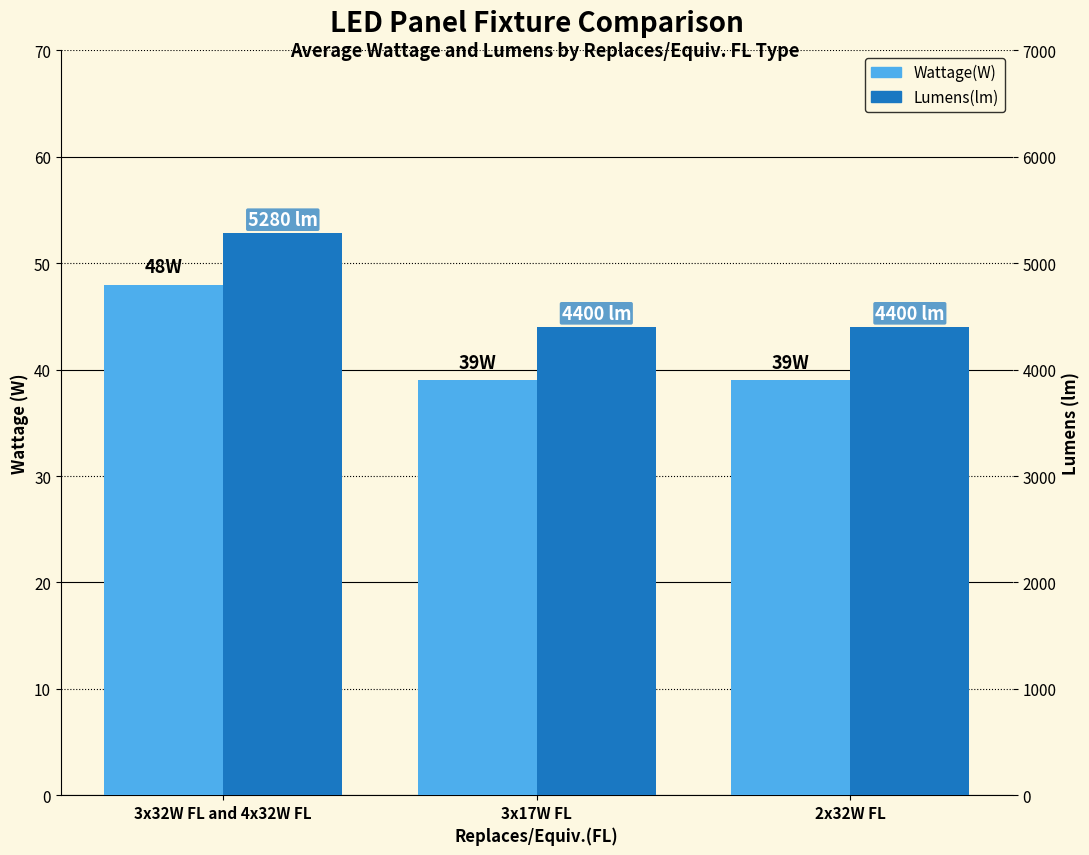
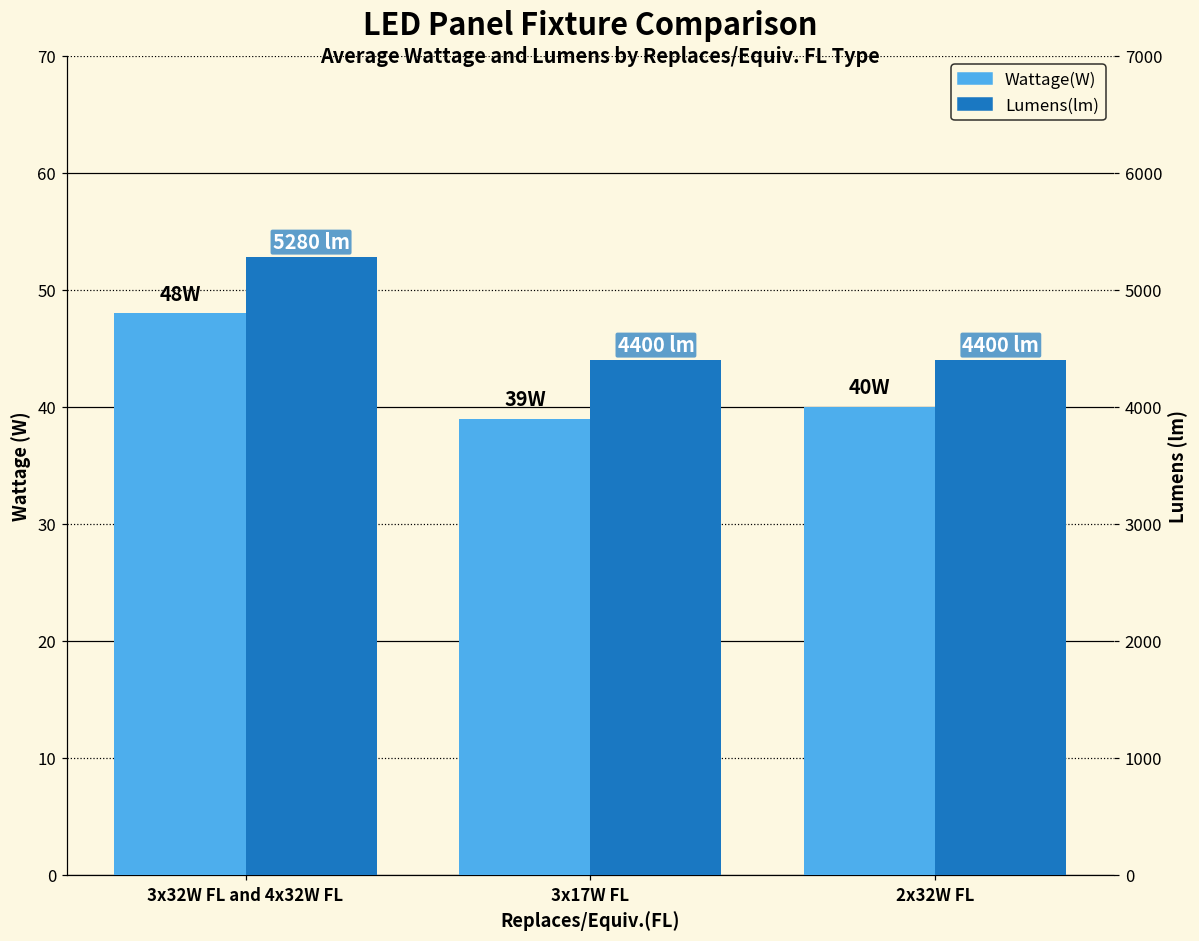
Wattage(W), 2x32W FL: 39W -> 40W
